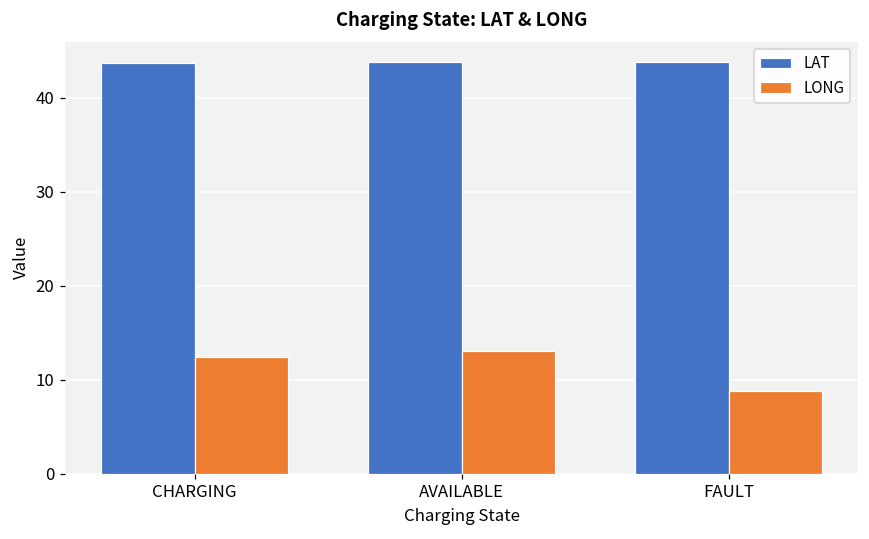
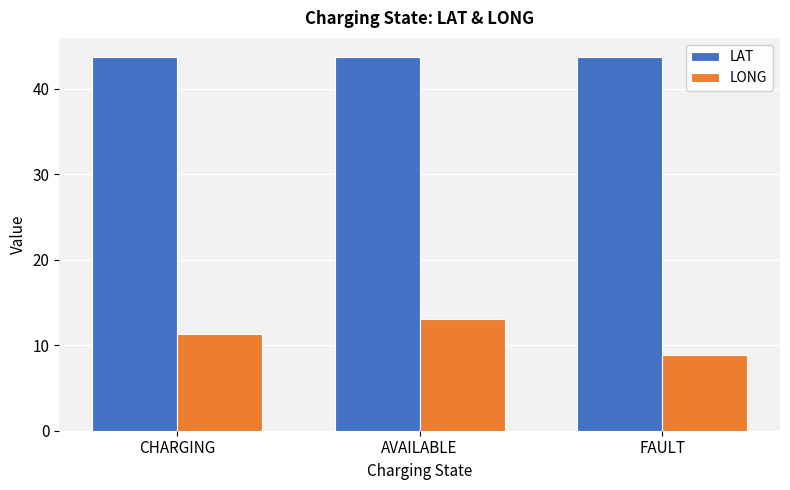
LONG, CHARGING: 12 -> 11
